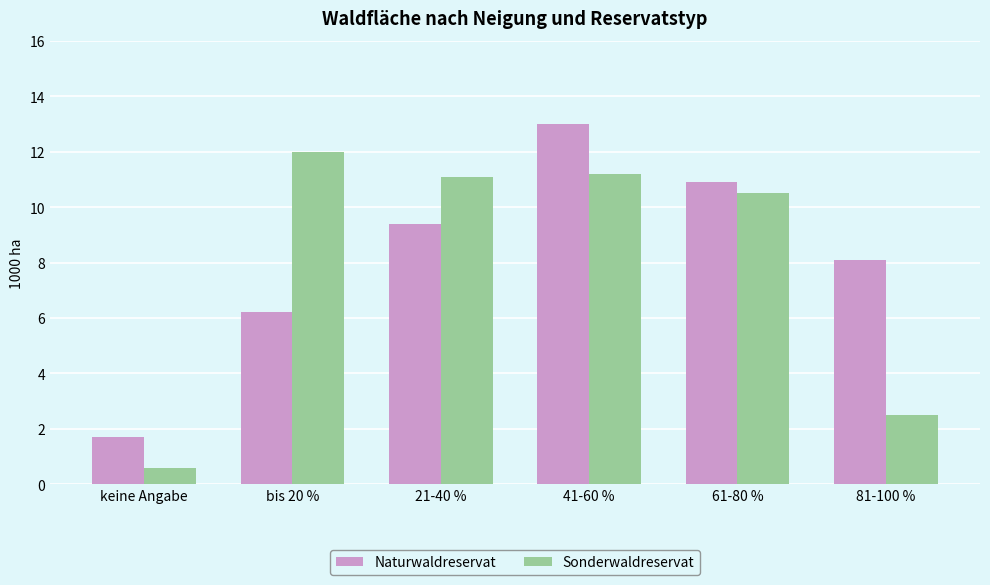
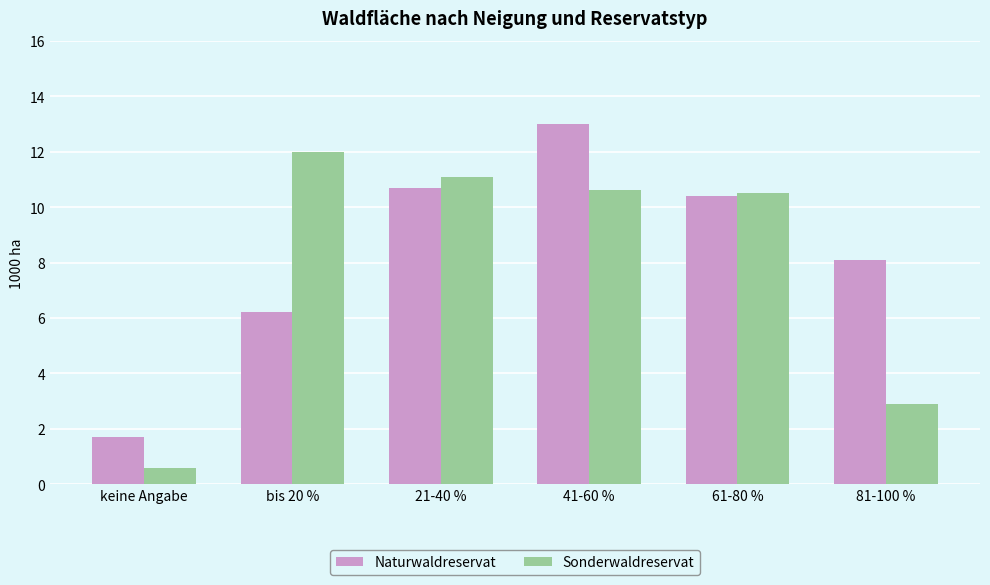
Naturwaldreservat, 21-40 %: 9.4 -> 10.7
Sonderwaldreservat, 41-60 %: 11.2 -> 10.6
Naturwaldreservat, 61-80 %: 10.9 -> 10.4
Sonderwaldreservat, 81-100 %: 2.5 -> 2.9
